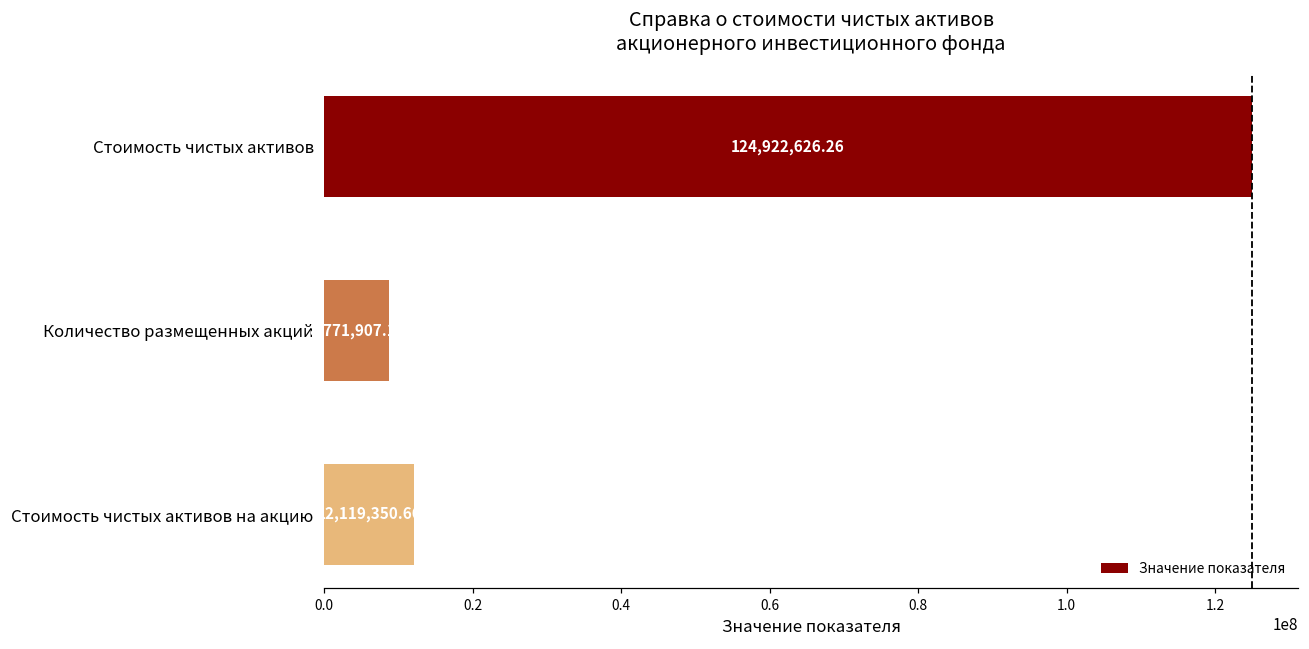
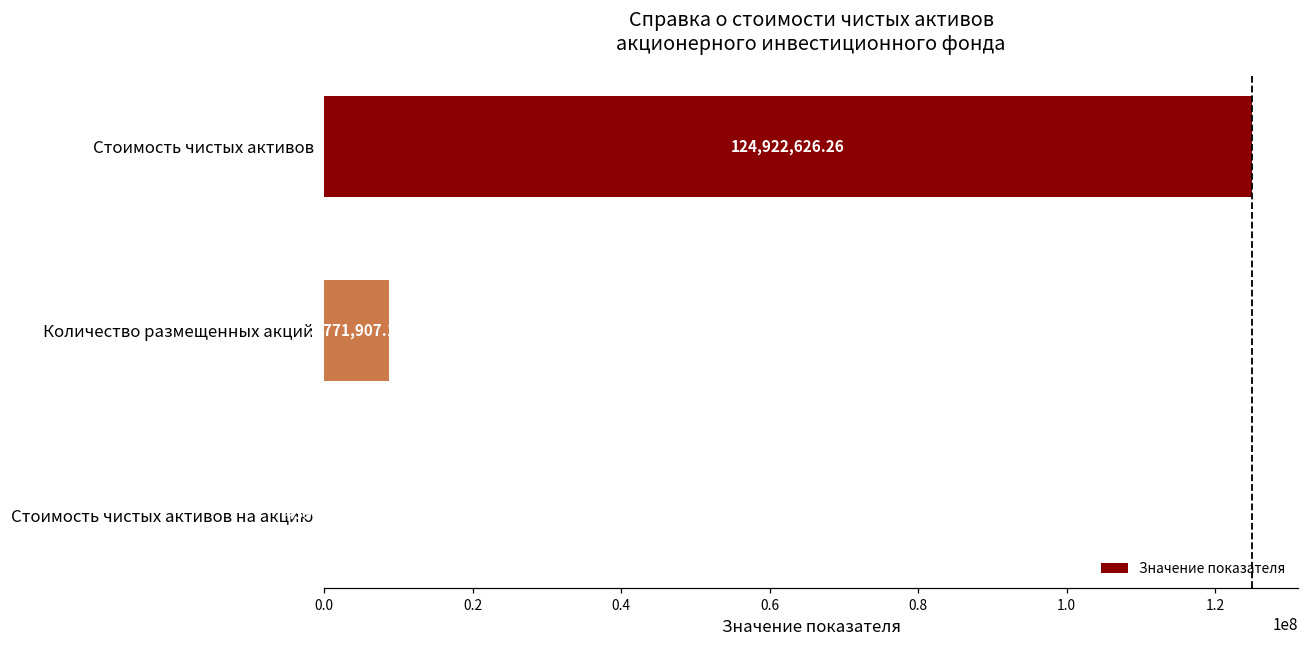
Стоимость чистых активов на акцию: 12000000 -> 0
